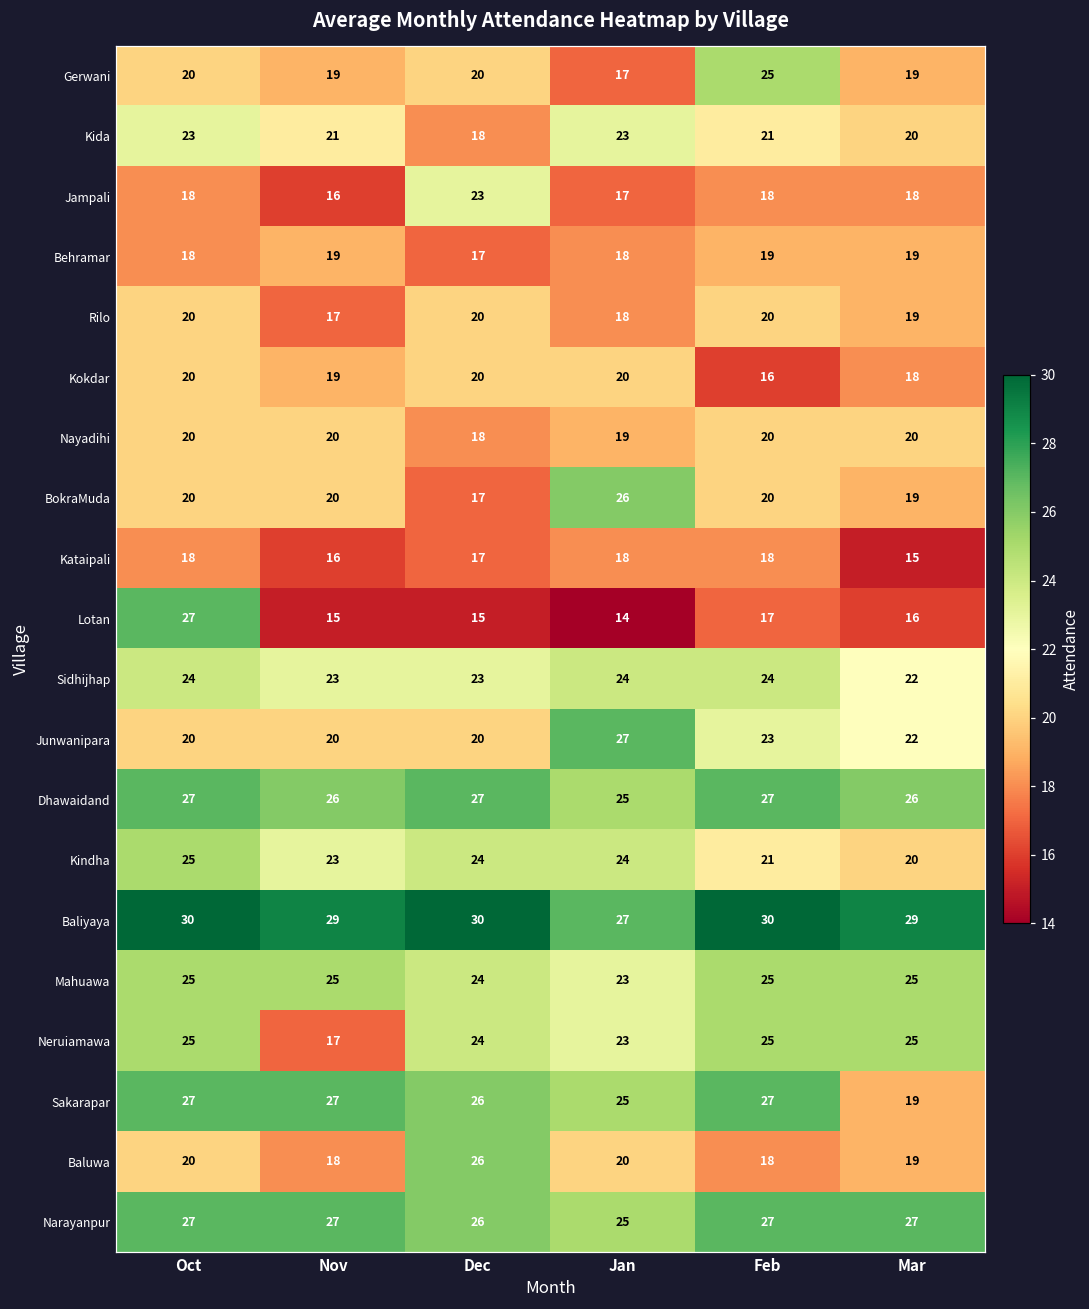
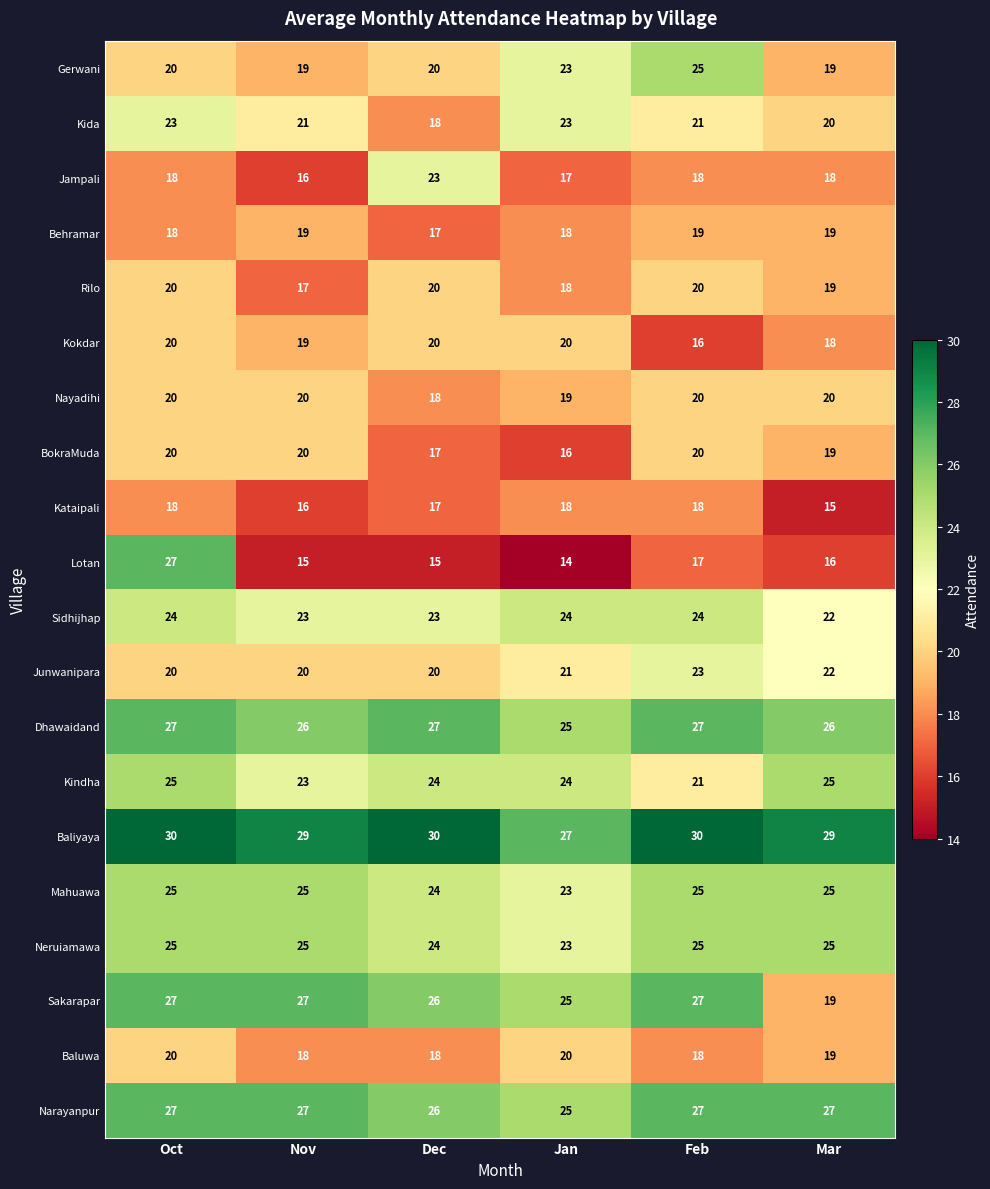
Gerwani, Jan: 17 -> 23
BokraMuda, Jan: 26 -> 16
Junwanipara, Jan: 27 -> 21
Kindha, Mar: 20 -> 25
Neruiamawa, Nov: 17 -> 25
Baluwa, Dec: 26 -> 18
